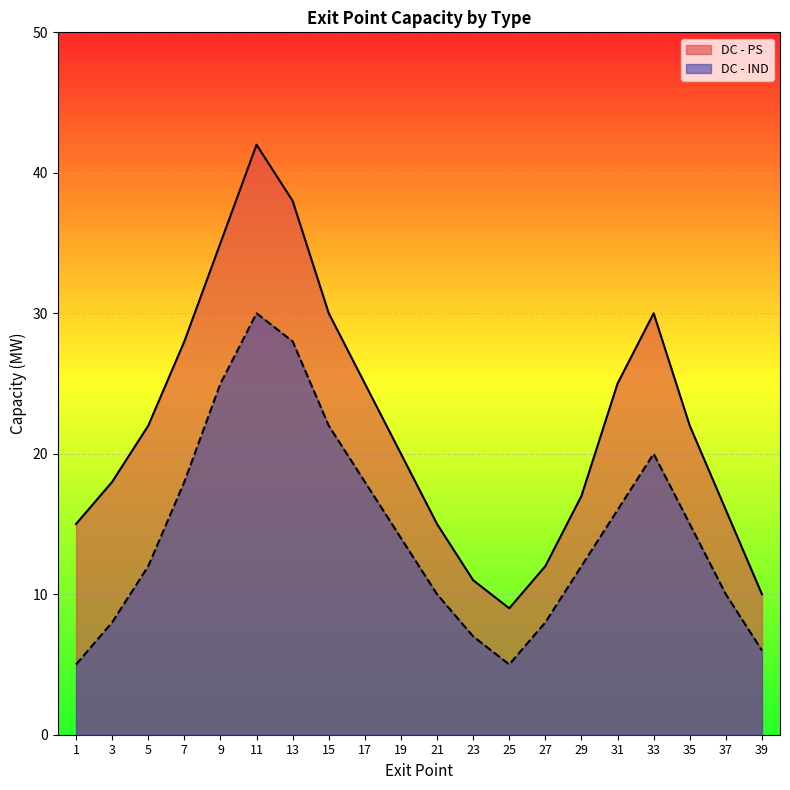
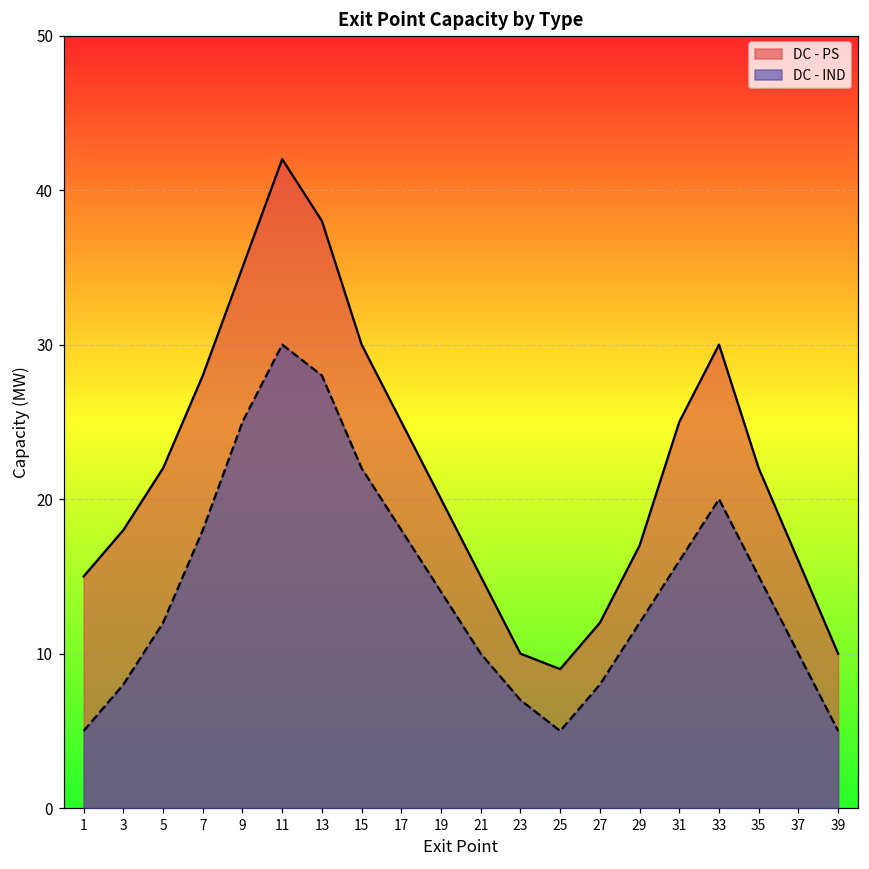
DC - PS, 23: 11 -> 10
DC - IND, 39: 6 -> 5
